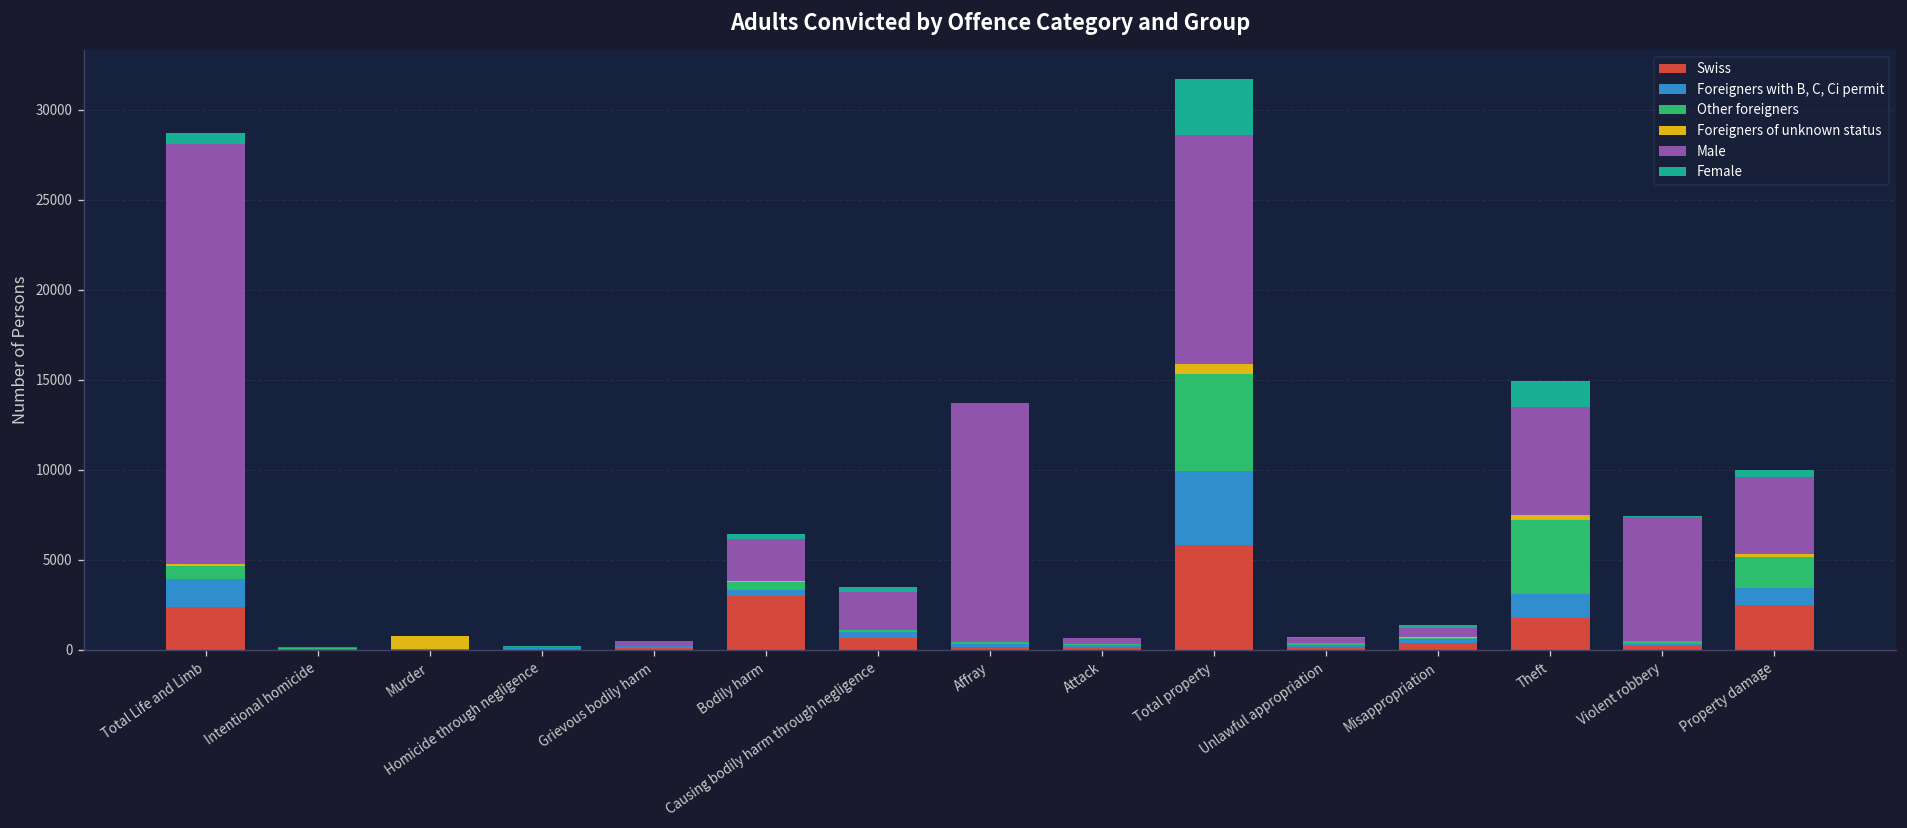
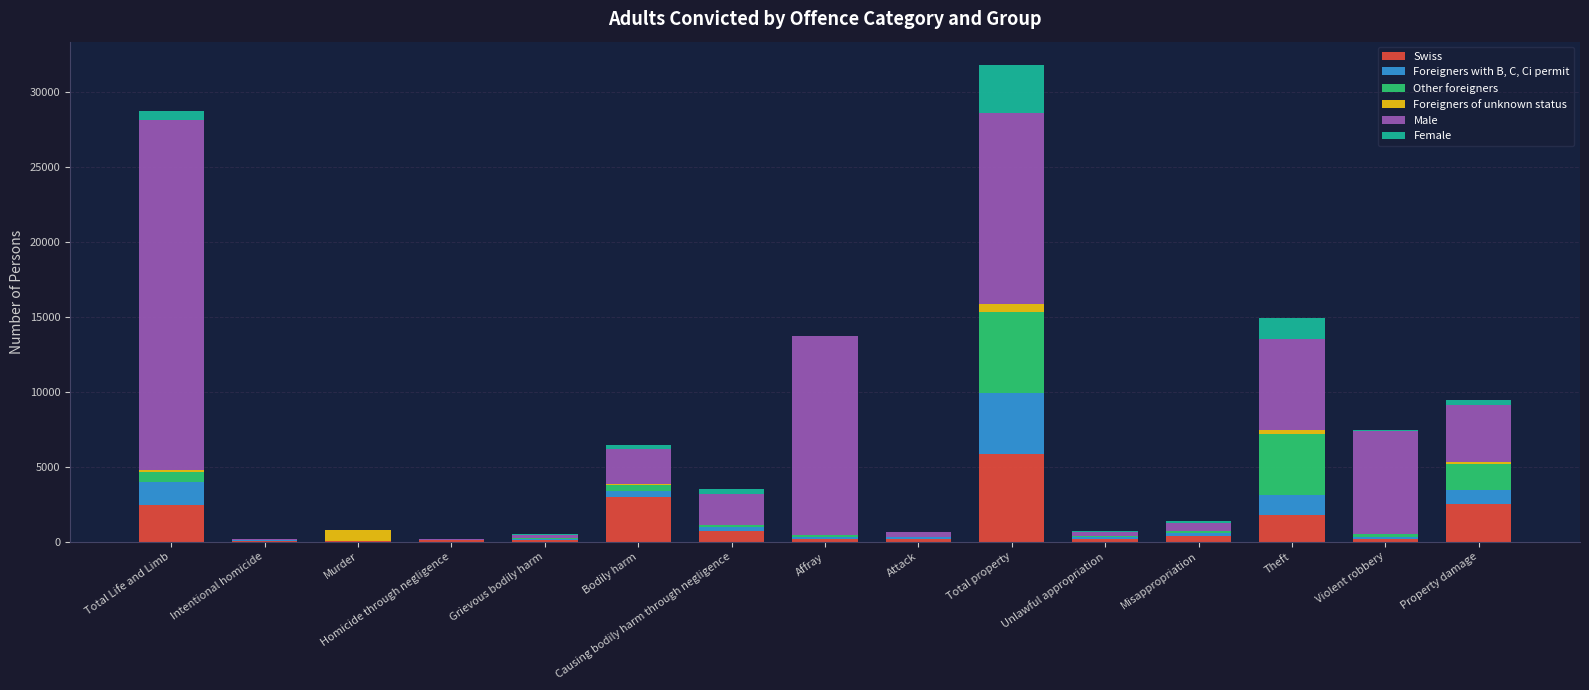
Male, Property damage: 4300 -> 3800
